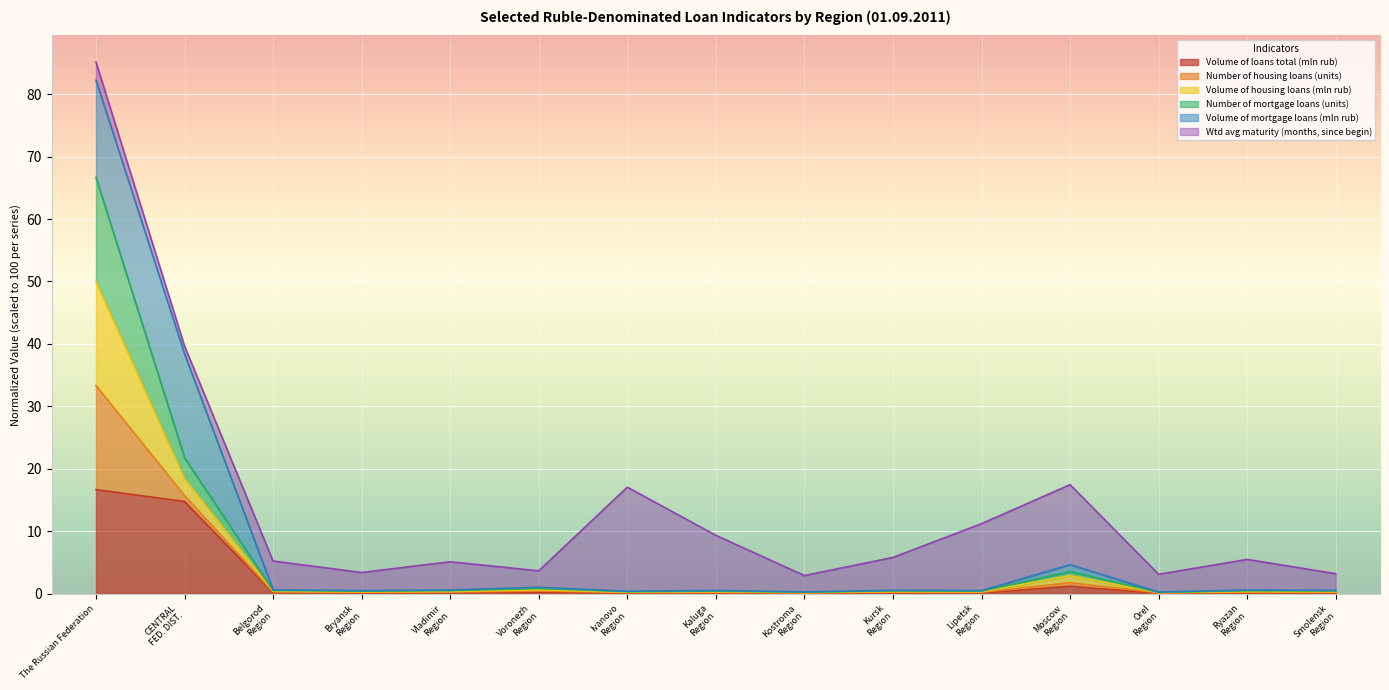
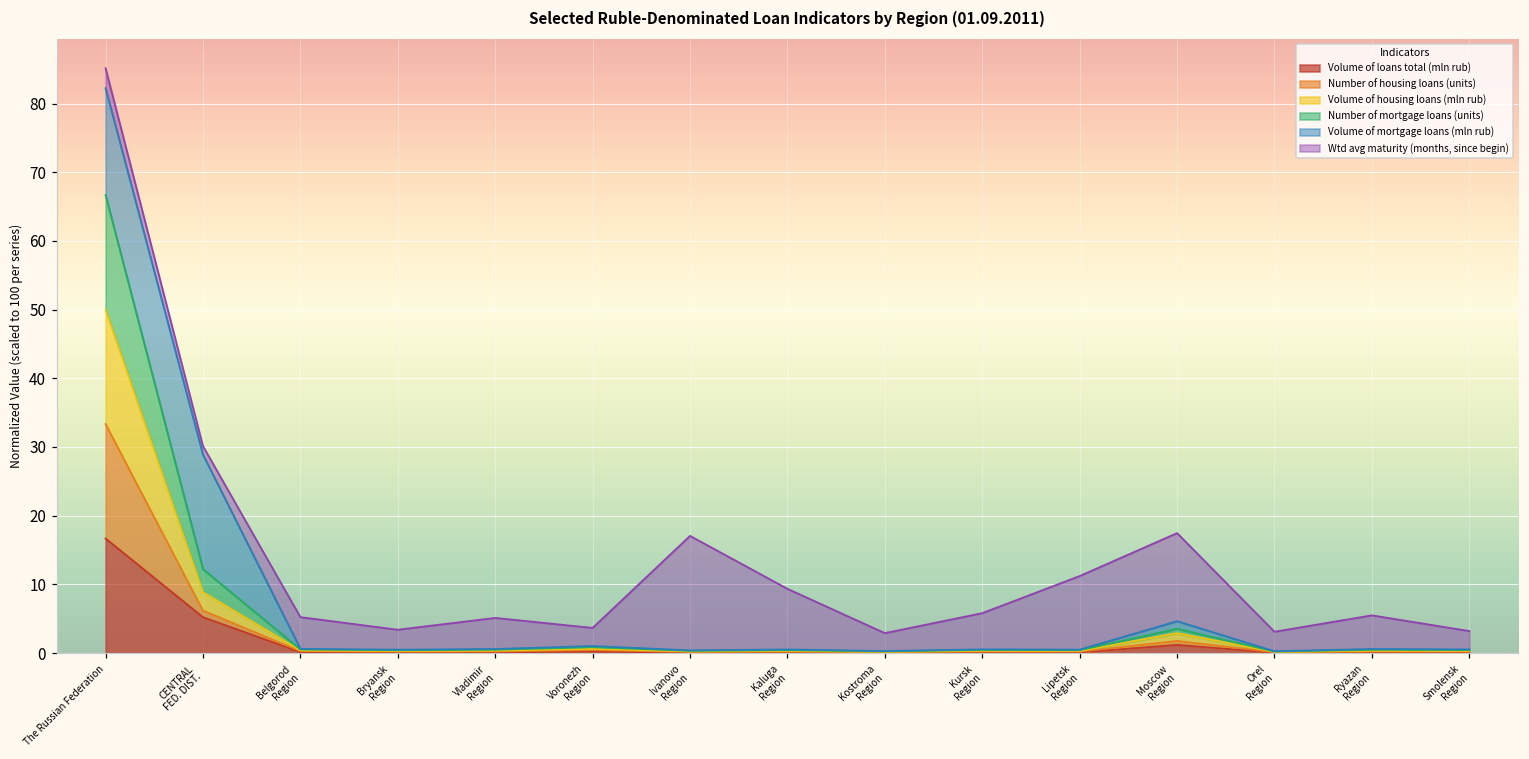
Volume of loans total (mln rub), CENTRAL FED. DIST.: 15 -> 5
